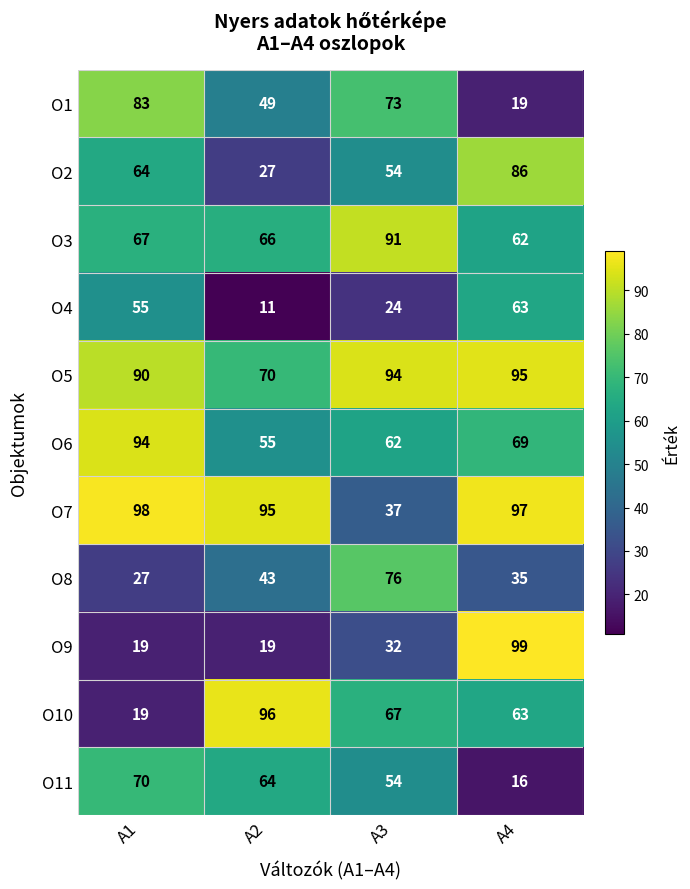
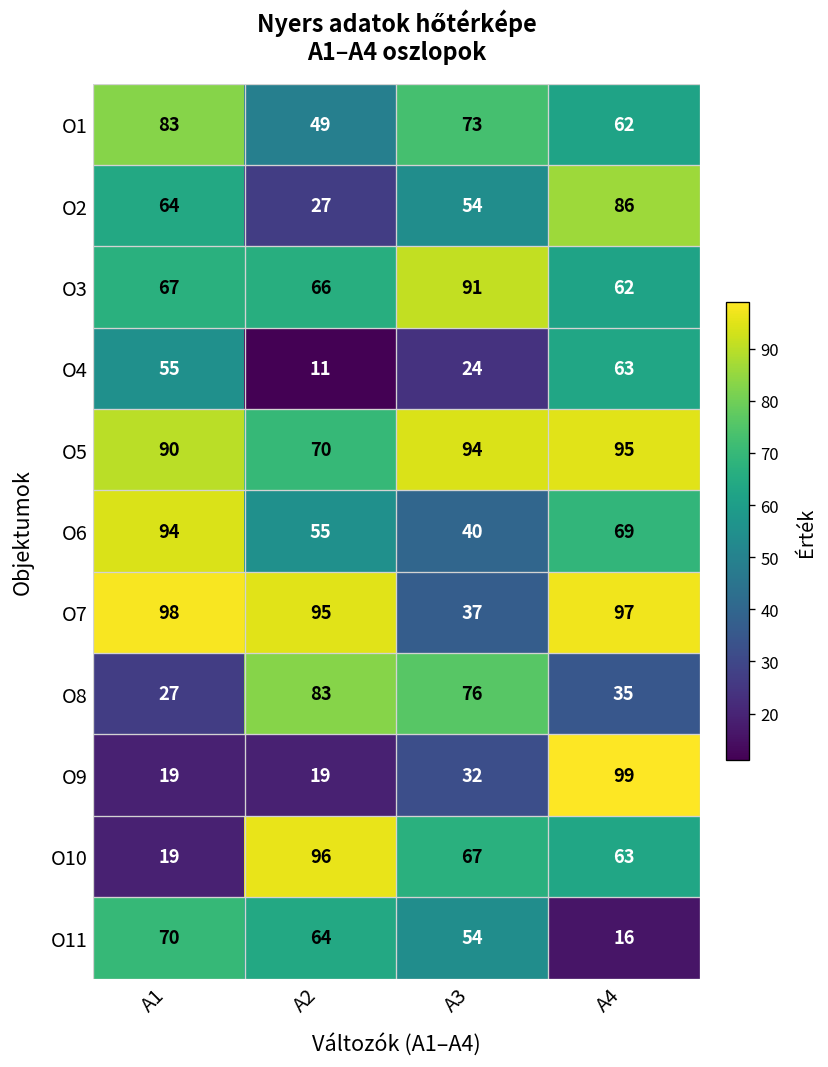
O1, A4: 19 -> 62
O6, A3: 62 -> 40
O8, A2: 43 -> 83
